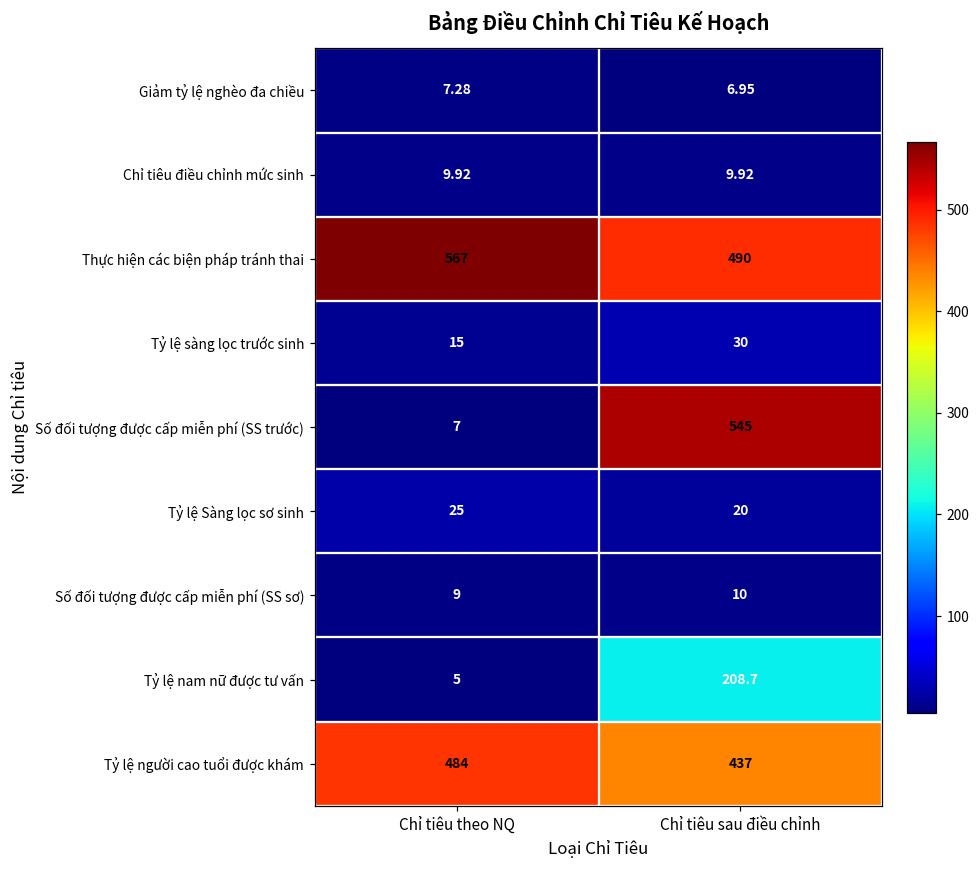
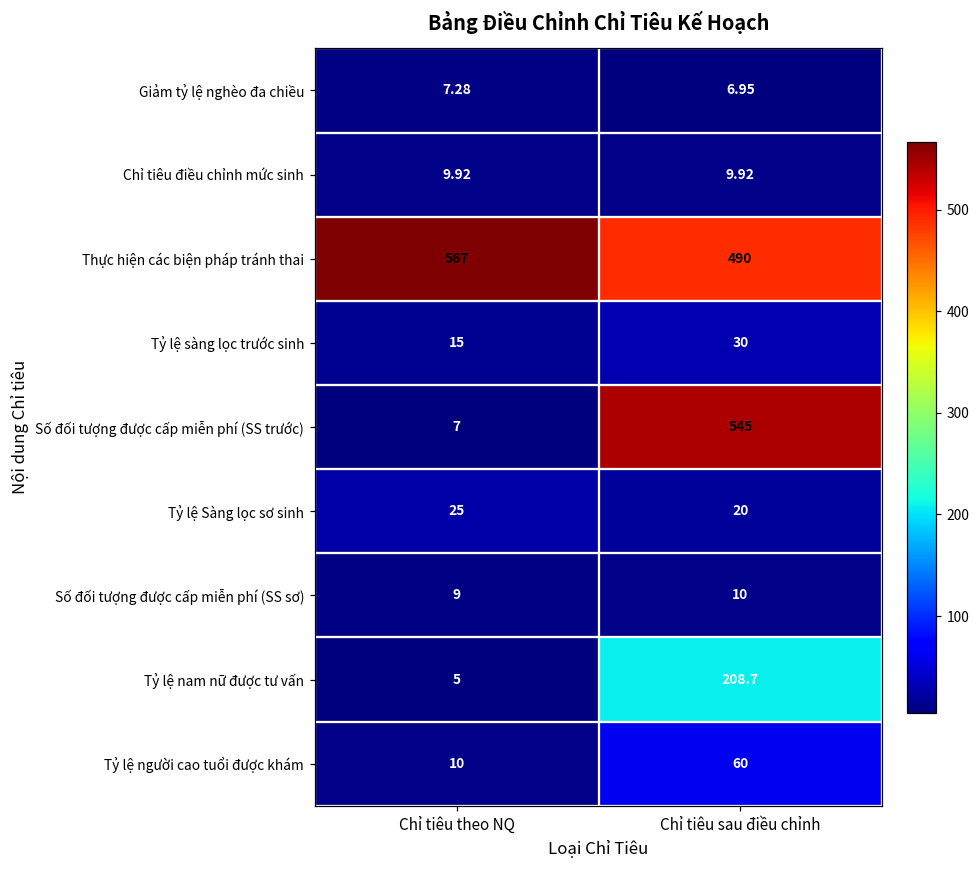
Tỷ lệ người cao tuổi được khám, Chỉ tiêu theo NQ: 484 -> 10
Tỷ lệ người cao tuổi được khám, Chỉ tiêu sau điều chỉnh: 437 -> 60
